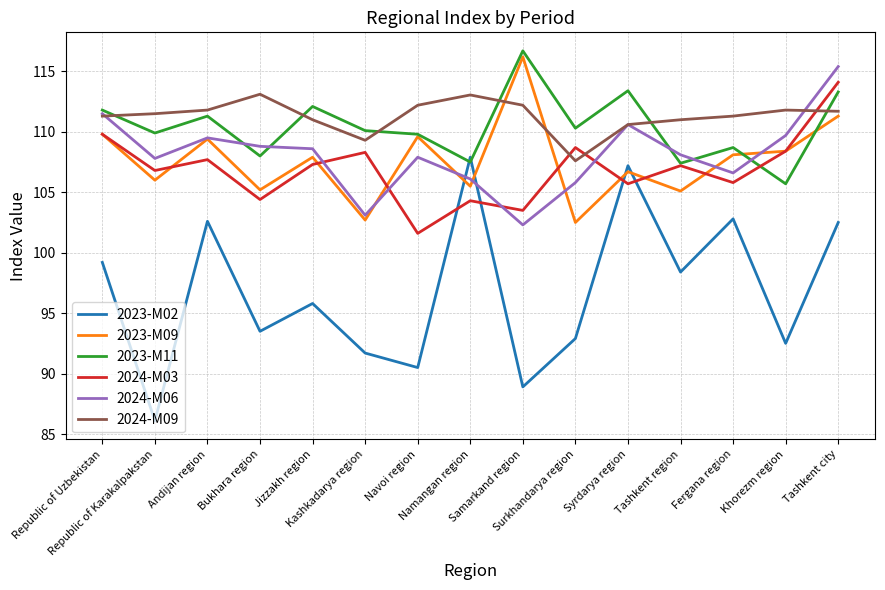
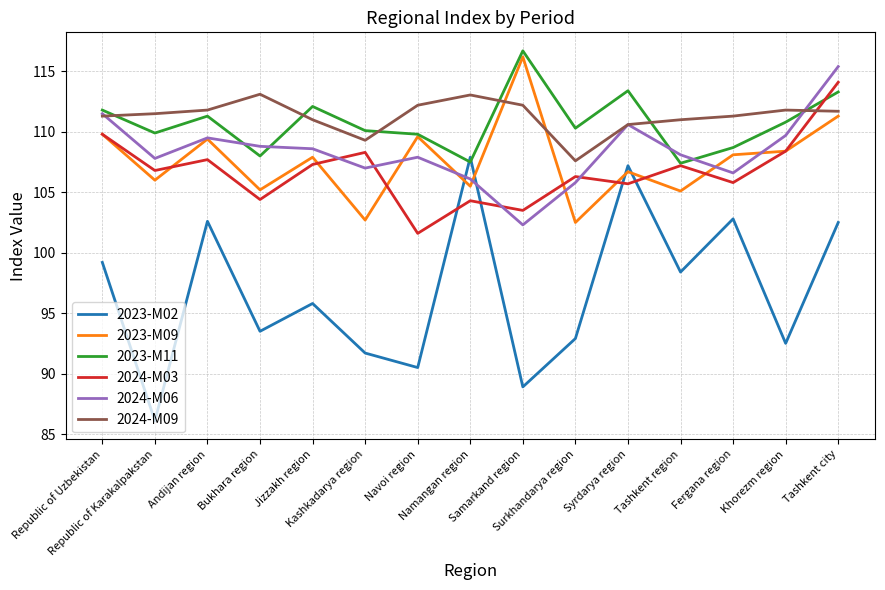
2024-M06, Kashkadarya region: 103.1 -> 107.0
2024-M03, Surkhandarya region: 108.7 -> 106.3
2023-M11, Khorezm region: 105.7 -> 110.8
